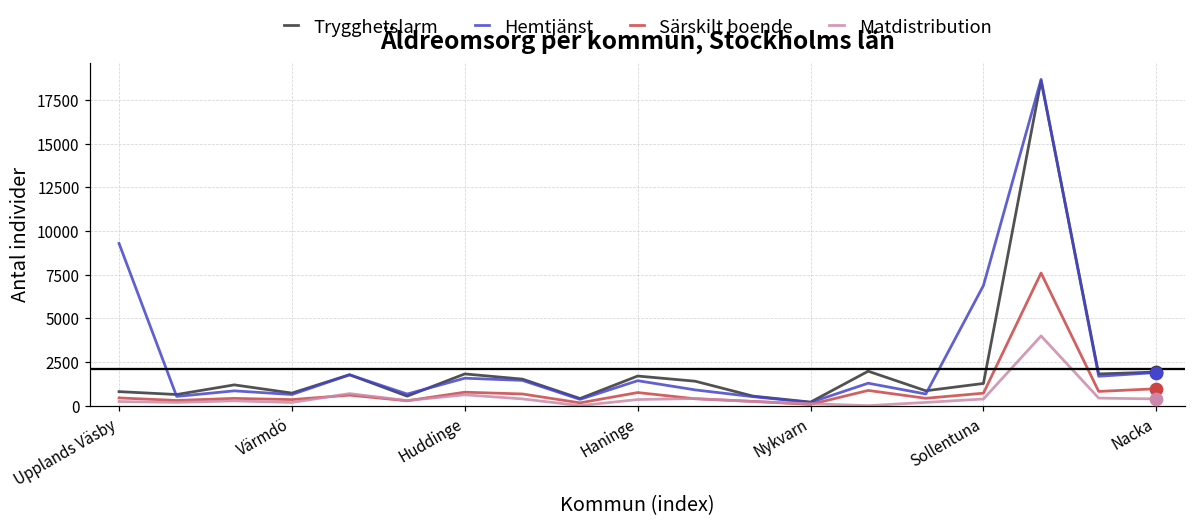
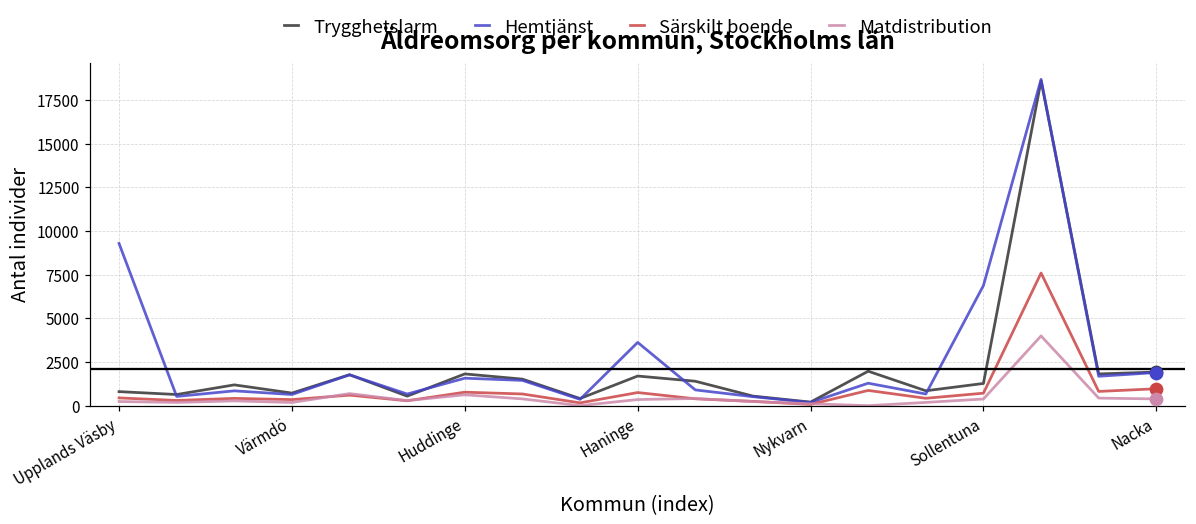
Hemtjänst, Haninge: 1400 -> 3600
